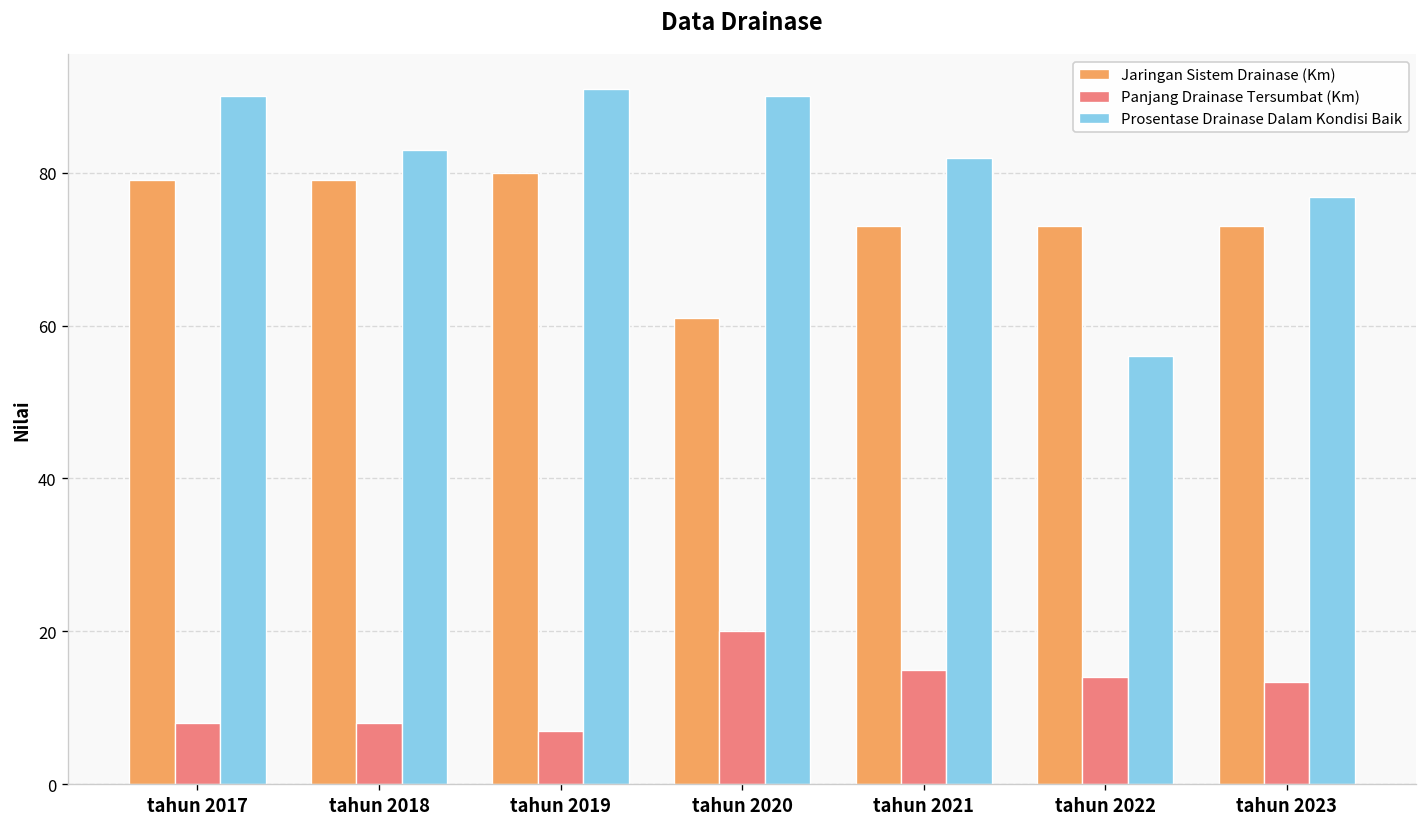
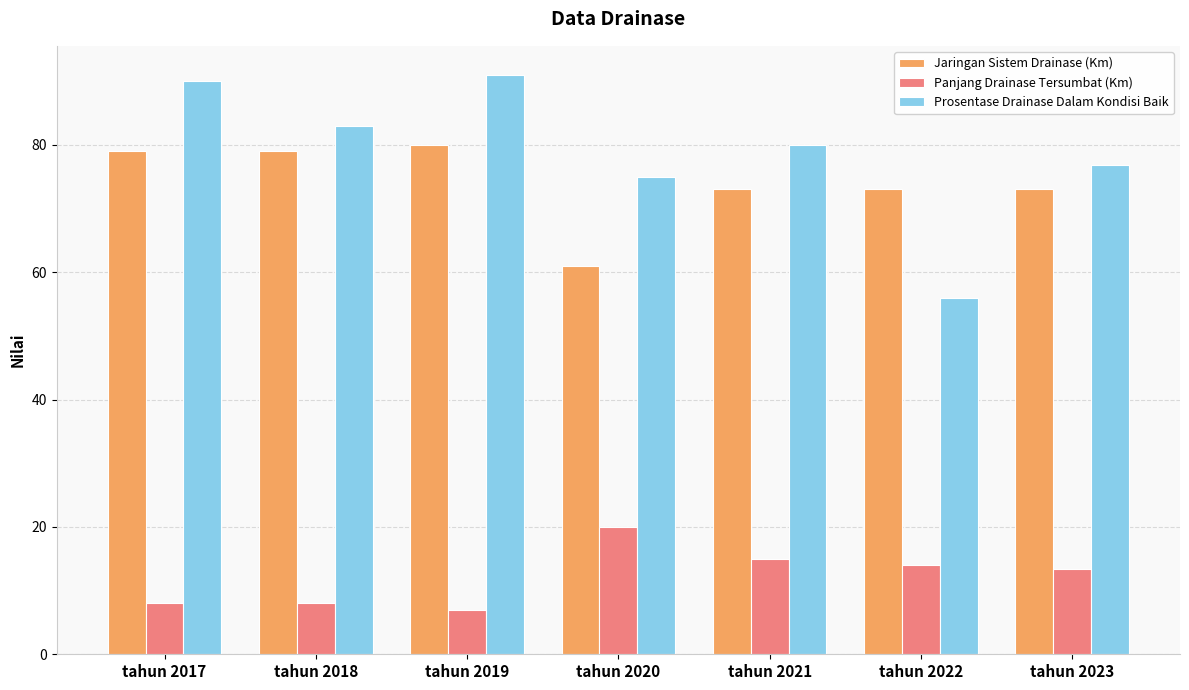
Prosentase Drainase Dalam Kondisi Baik, tahun 2020: 90 -> 75
Prosentase Drainase Dalam Kondisi Baik, tahun 2021: 82 -> 80
